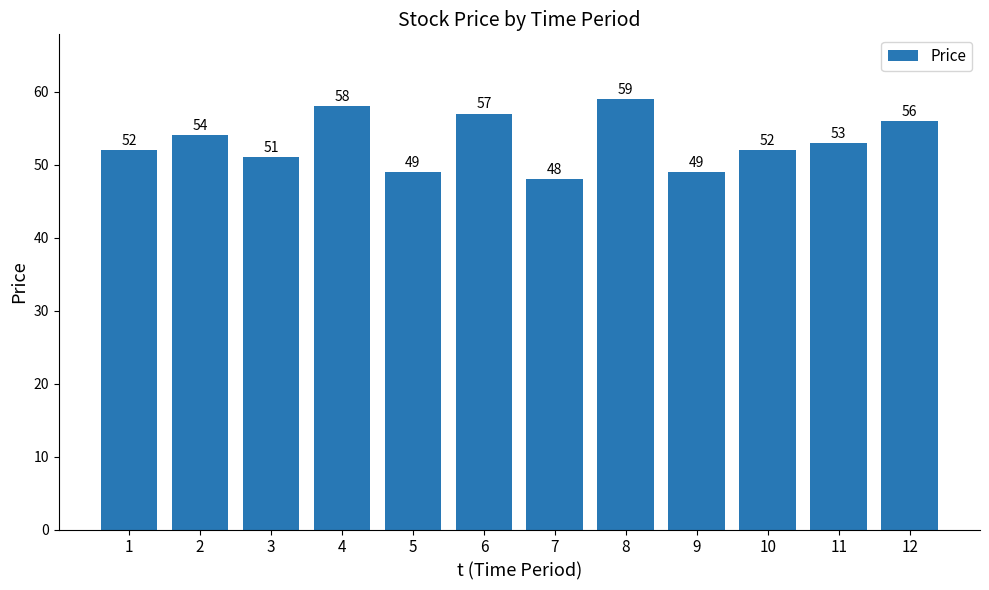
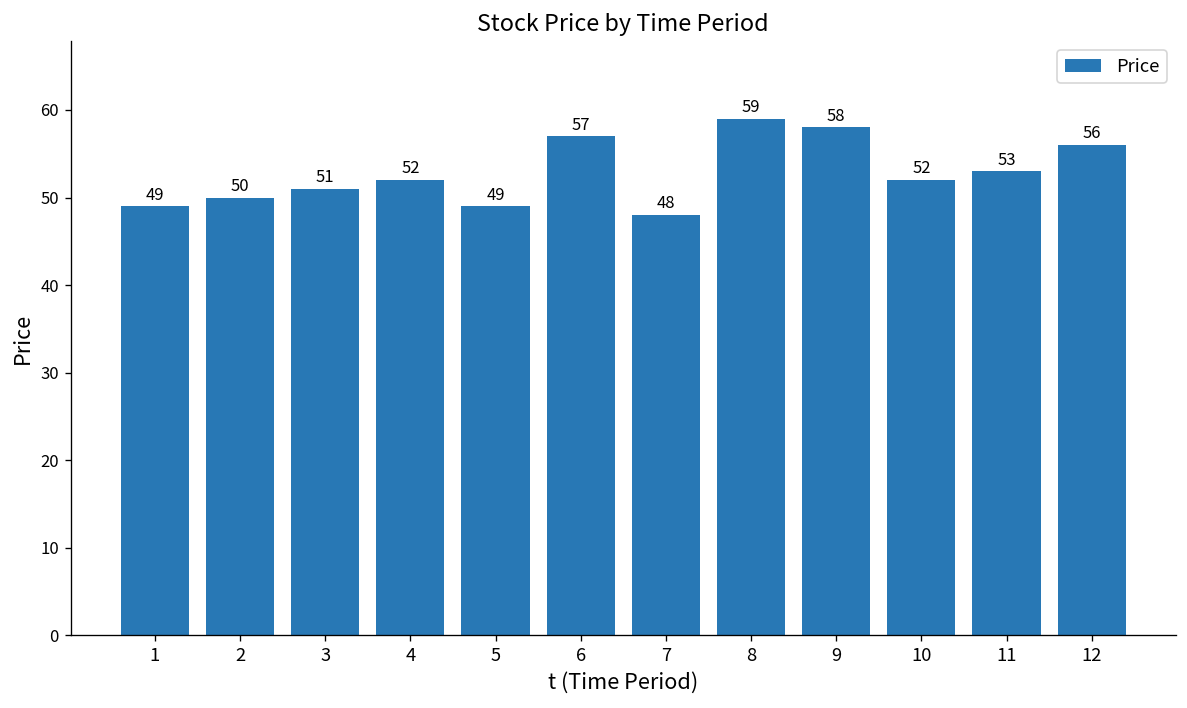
1: 52 -> 49
2: 54 -> 50
4: 58 -> 52
9: 49 -> 58
